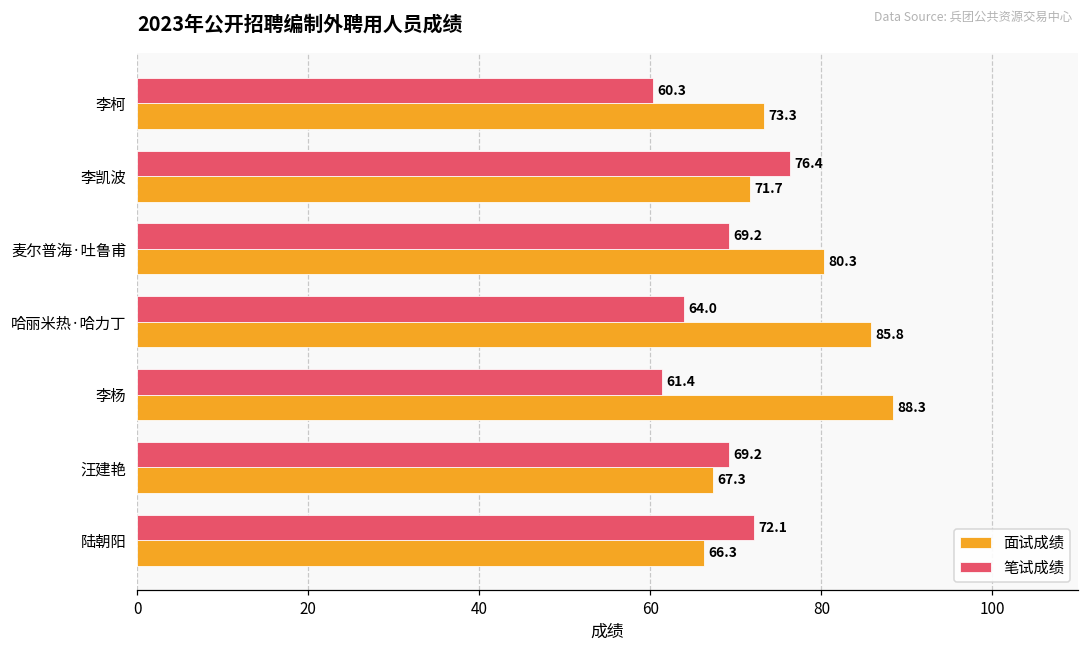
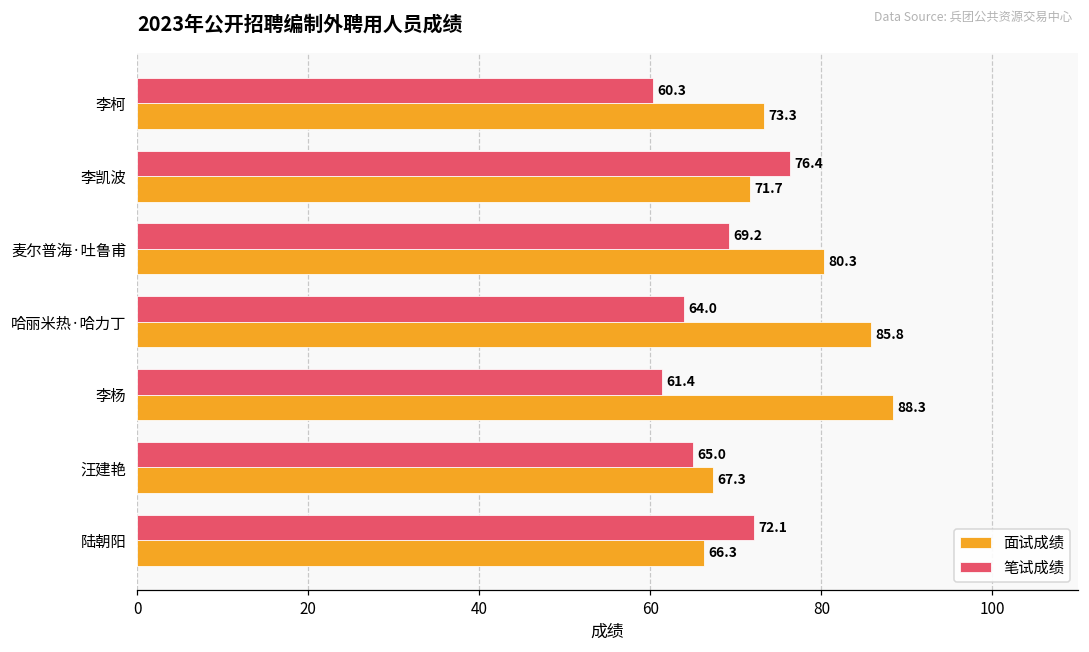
笔试成绩, 汪建艳: 69.2 -> 65.0
